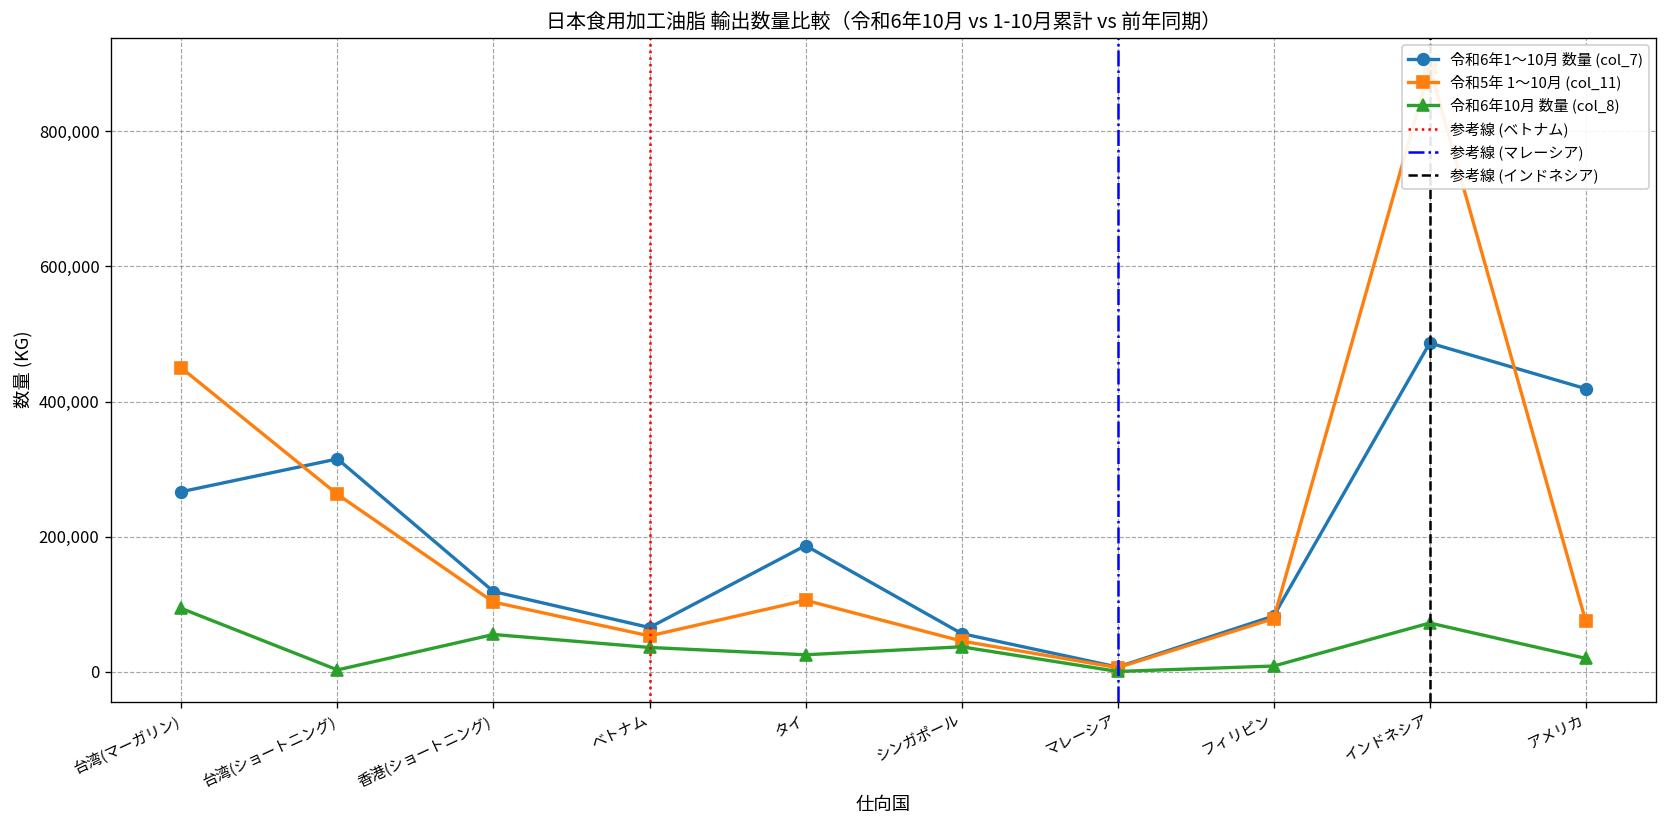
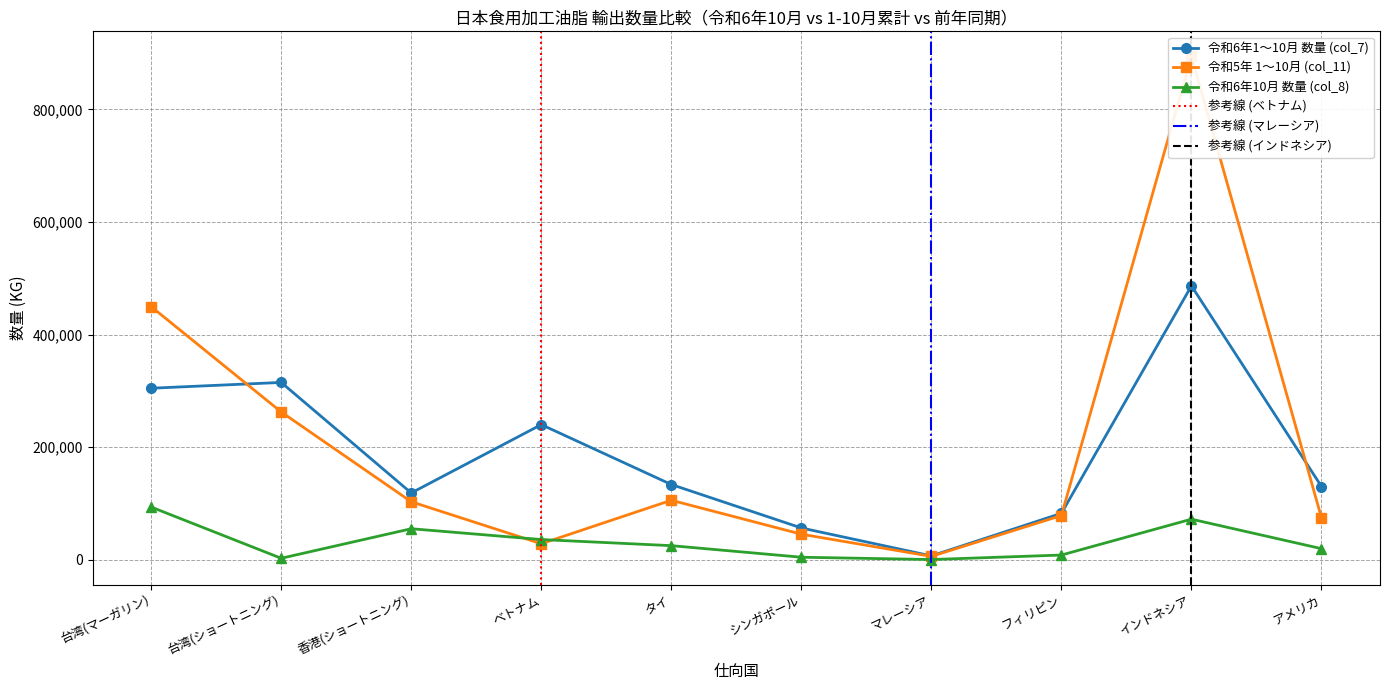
令和6年1～10月 数量 (col_7), 台湾(マーガリン): 270,000 -> 300,000
令和6年1～10月 数量 (col_7), ベトナム: 70,000 -> 240,000
令和5年 1～10月 (col_11), ベトナム: 50,000 -> 30,000
令和6年1～10月 数量 (col_7), タイ: 190,000 -> 130,000
令和6年10月 数量 (col_8), シンガポール: 40,000 -> 0
令和6年1～10月 数量 (col_7), アメリカ: 420,000 -> 130,000
